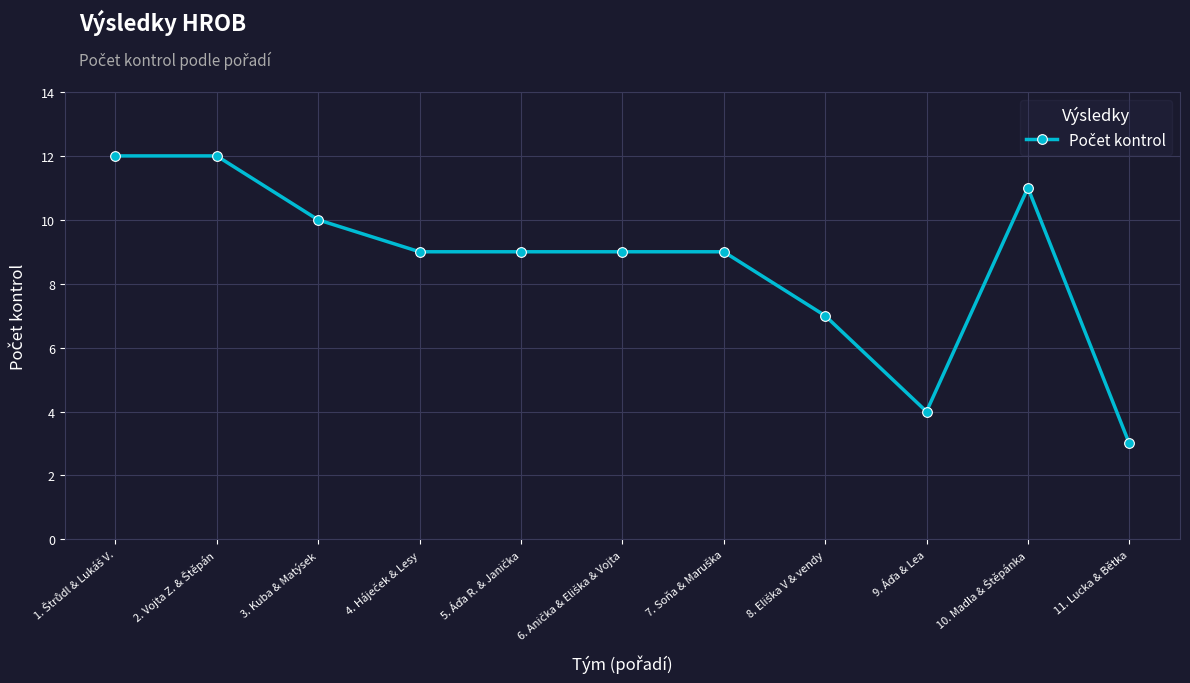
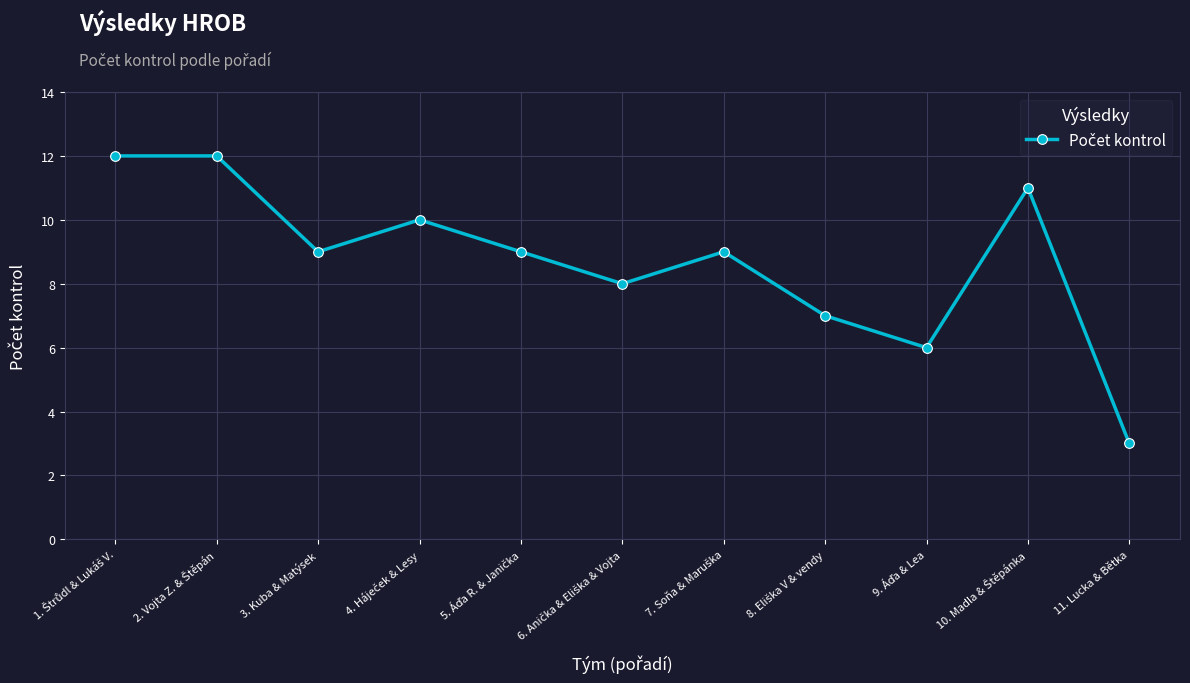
3. Kuba & Matýsek: 10 -> 9
4. Háječek & Lesy: 9 -> 10
6. Anička & Eliška & Vojta: 9 -> 8
9. Áďa & Lea: 4 -> 6
